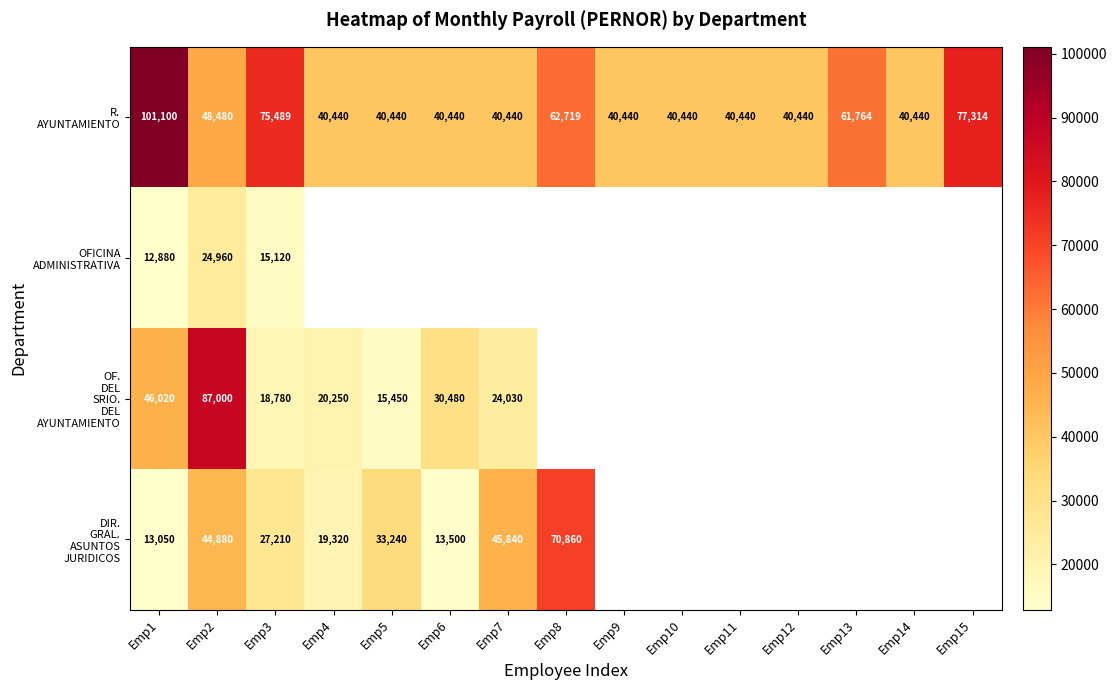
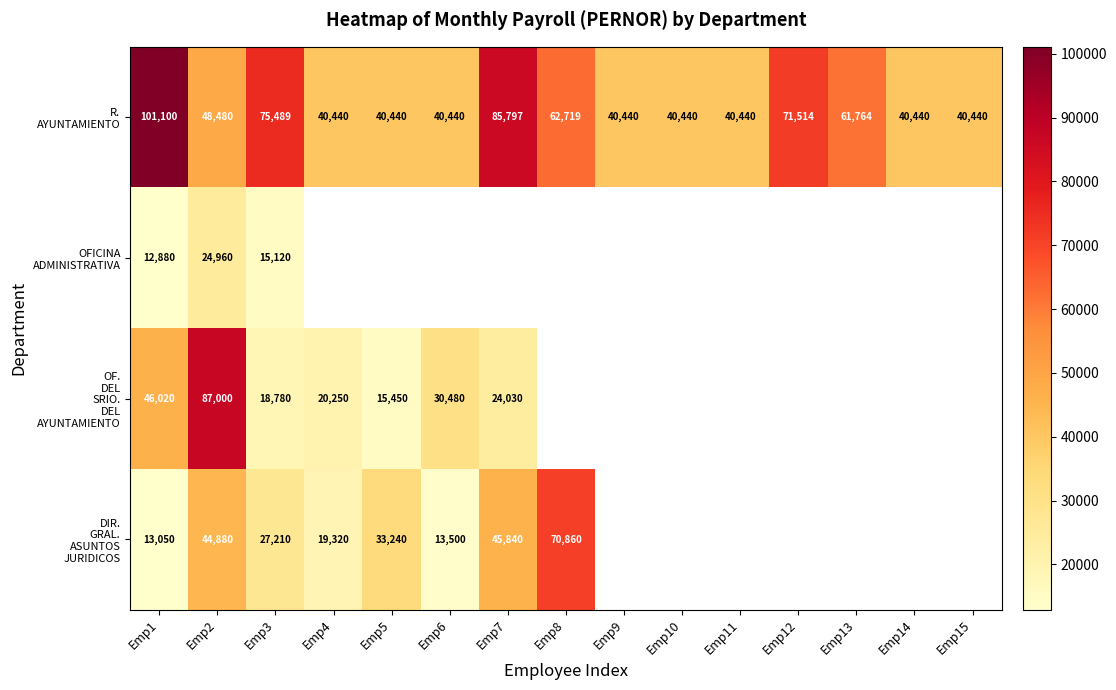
R. AYUNTAMIENTO, Emp7: 40,440 -> 85,797
R. AYUNTAMIENTO, Emp12: 40,440 -> 71,514
R. AYUNTAMIENTO, Emp15: 77,314 -> 40,440
